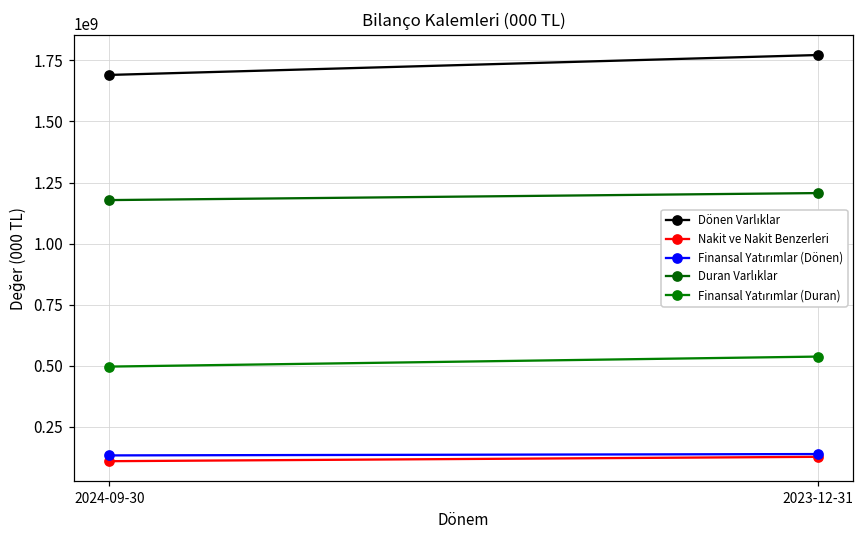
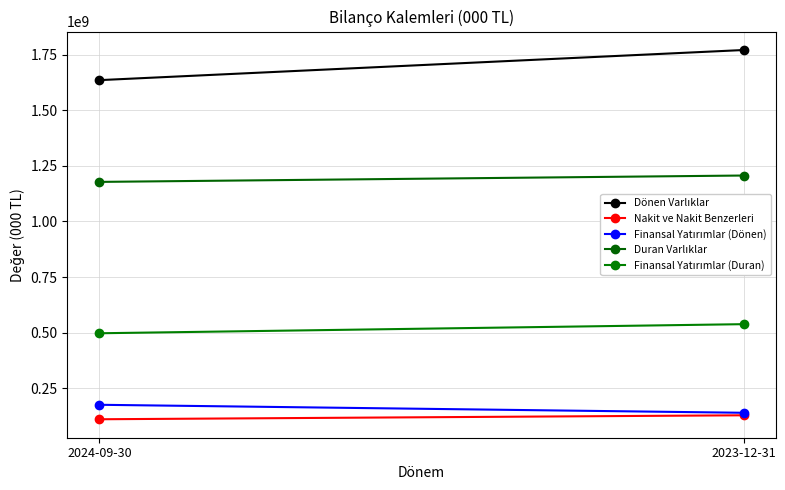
Dönen Varlıklar, 2024-09-30: 1690000000 -> 1640000000
Finansal Yatırımlar (Dönen), 2024-09-30: 130000000 -> 170000000
